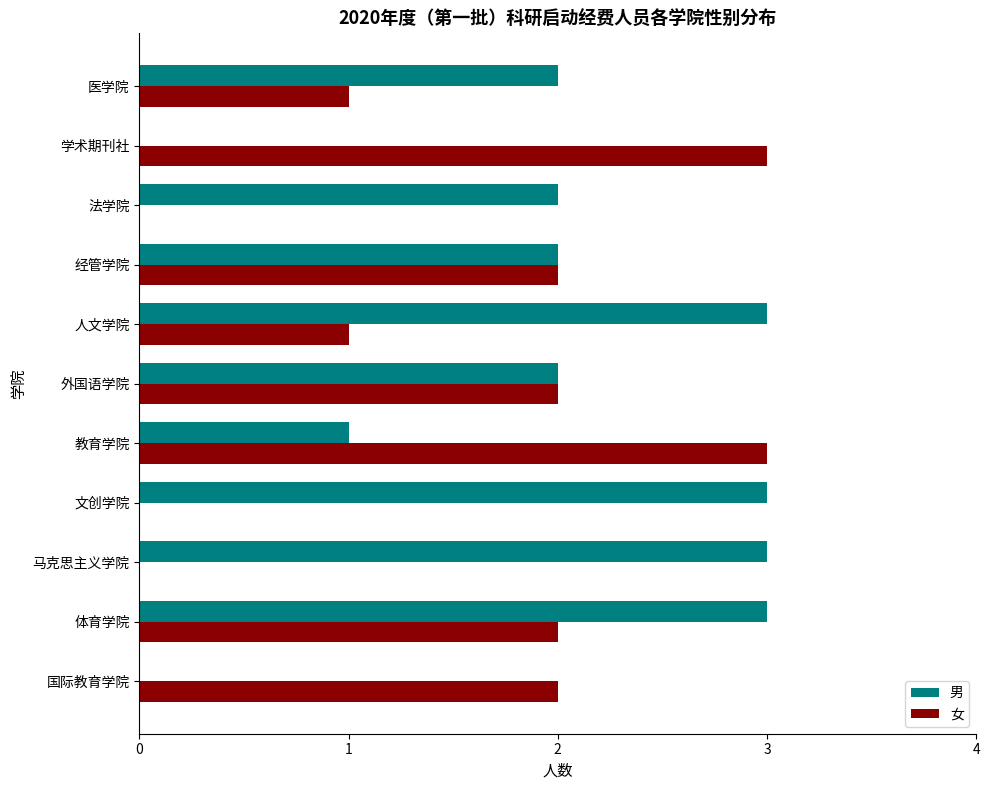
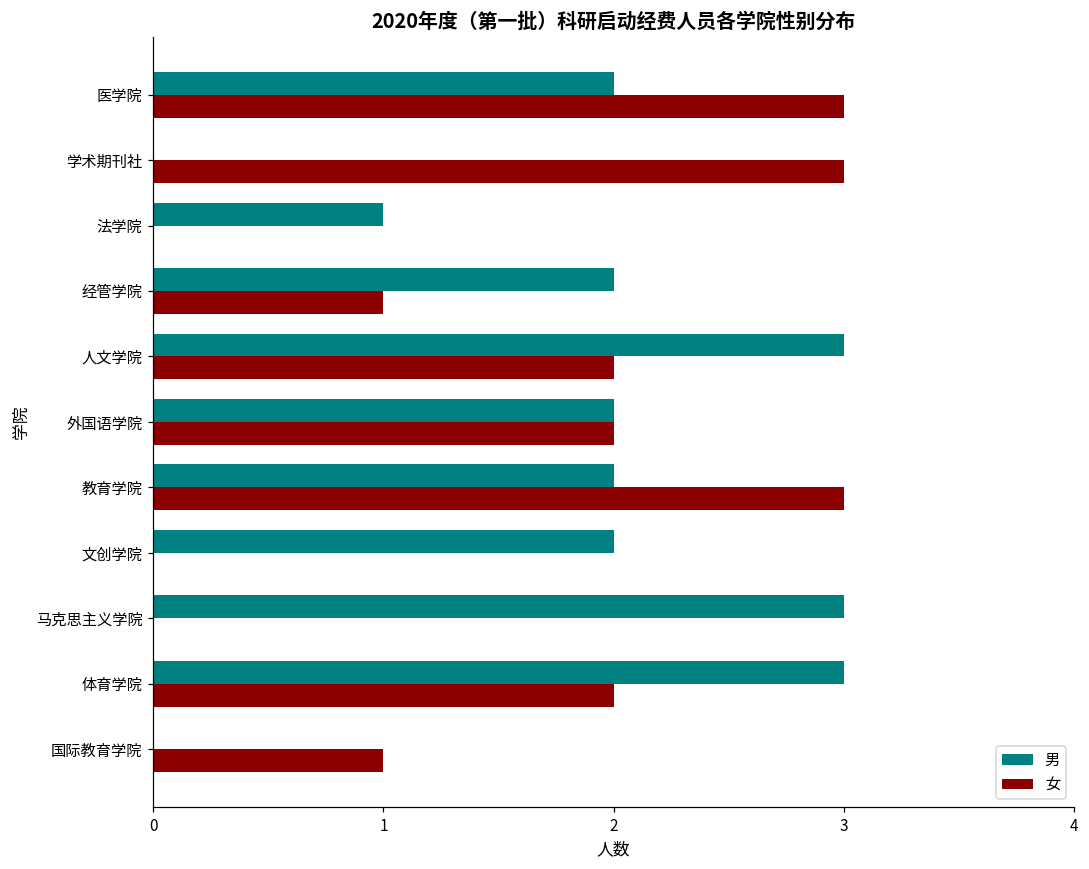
女, 医学院: 1 -> 3
男, 法学院: 2 -> 1
女, 经管学院: 2 -> 1
女, 人文学院: 1 -> 2
男, 教育学院: 1 -> 2
男, 文创学院: 3 -> 2
女, 国际教育学院: 2 -> 1
